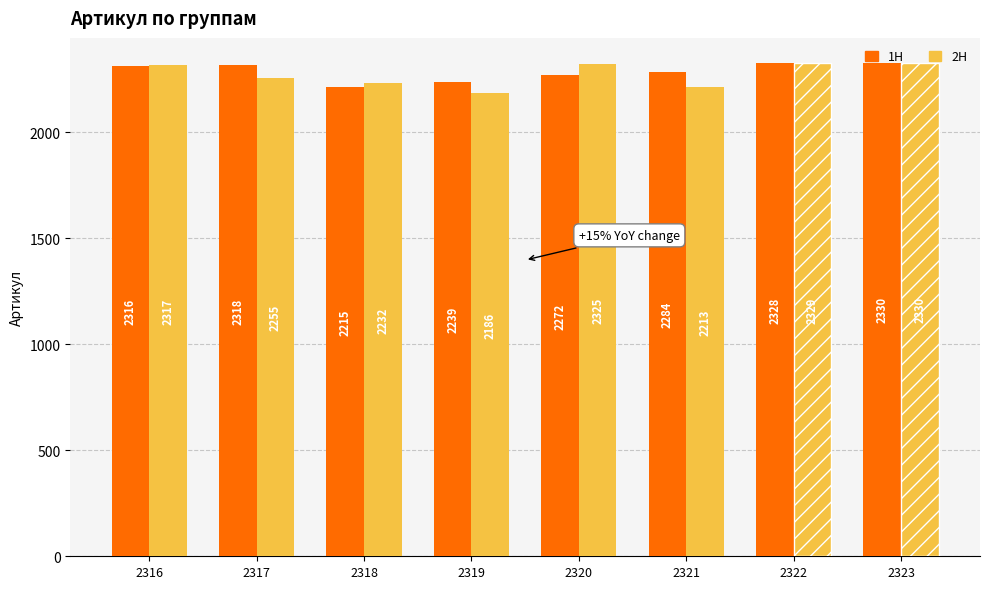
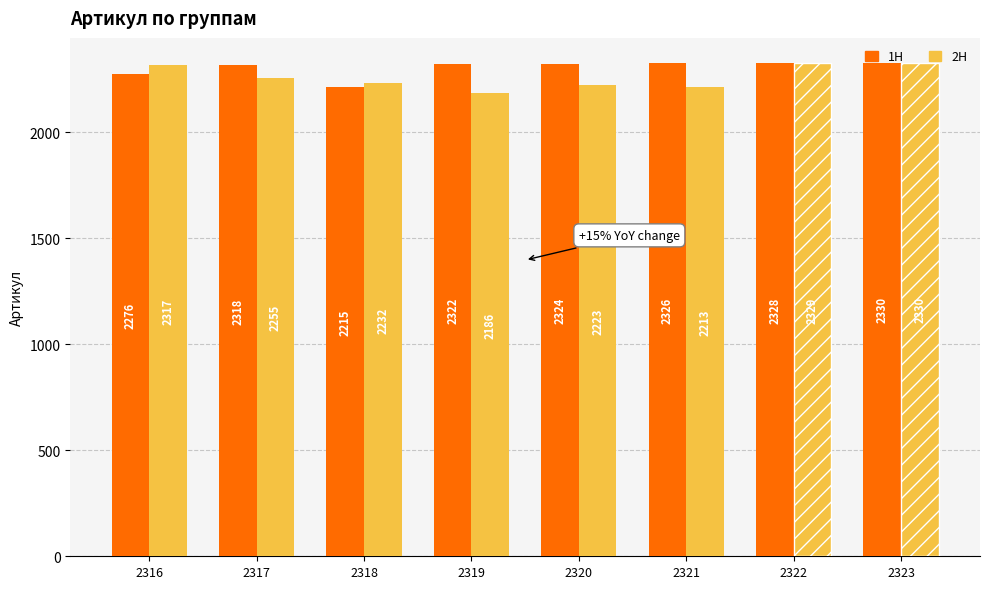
1H, 2316: 2316 -> 2276
1H, 2319: 2239 -> 2322
1H, 2320: 2272 -> 2324
2H, 2320: 2325 -> 2223
1H, 2321: 2284 -> 2326
